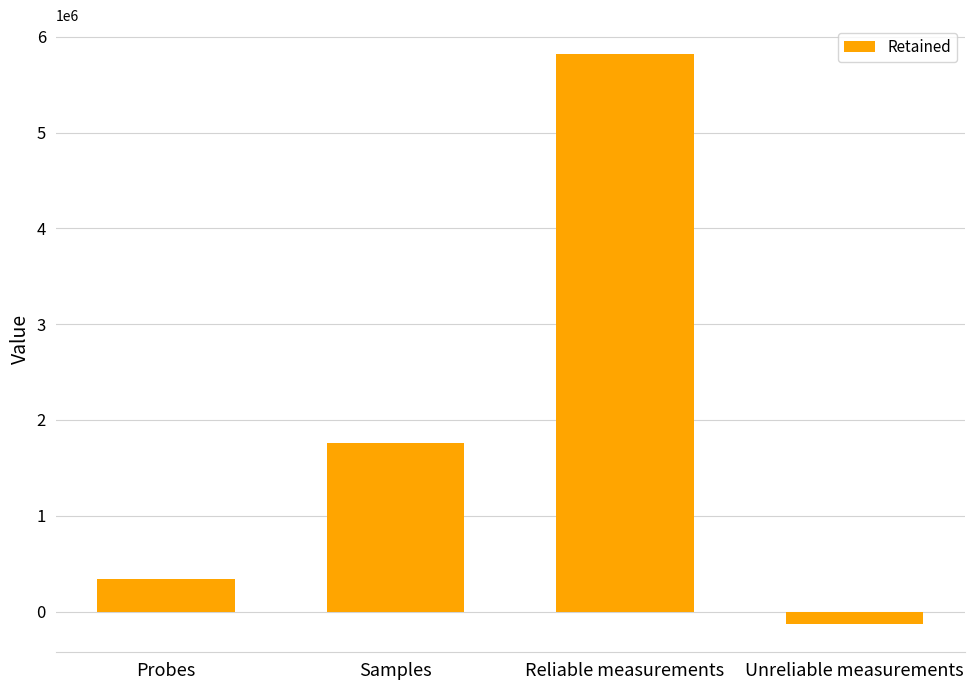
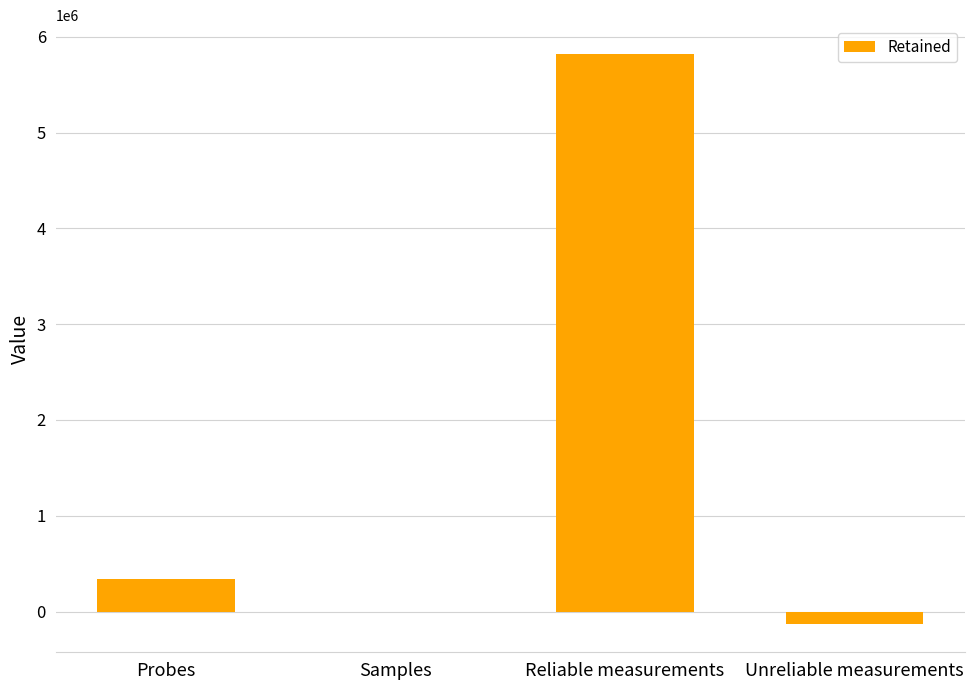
Samples: 1800000 -> 0
